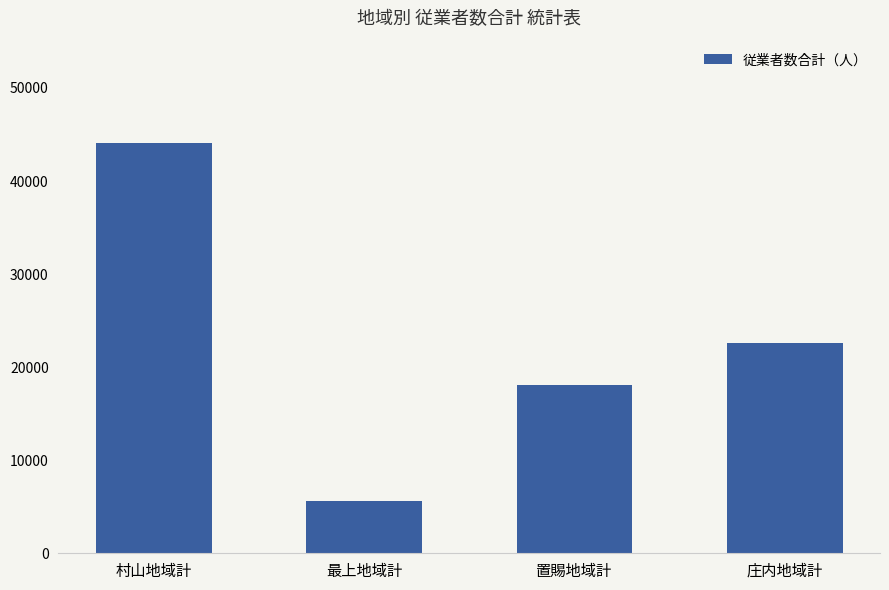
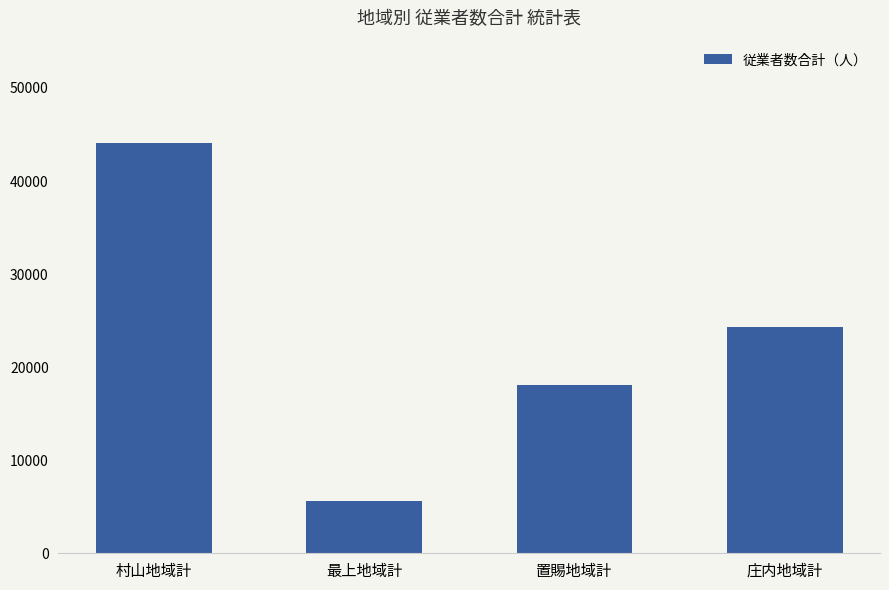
庄内地域計: 23000 -> 24000
